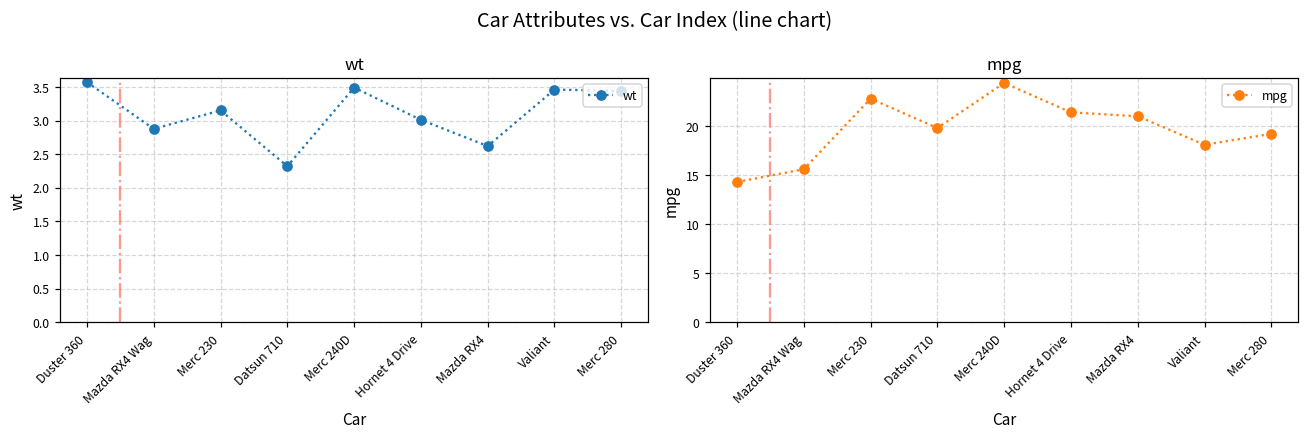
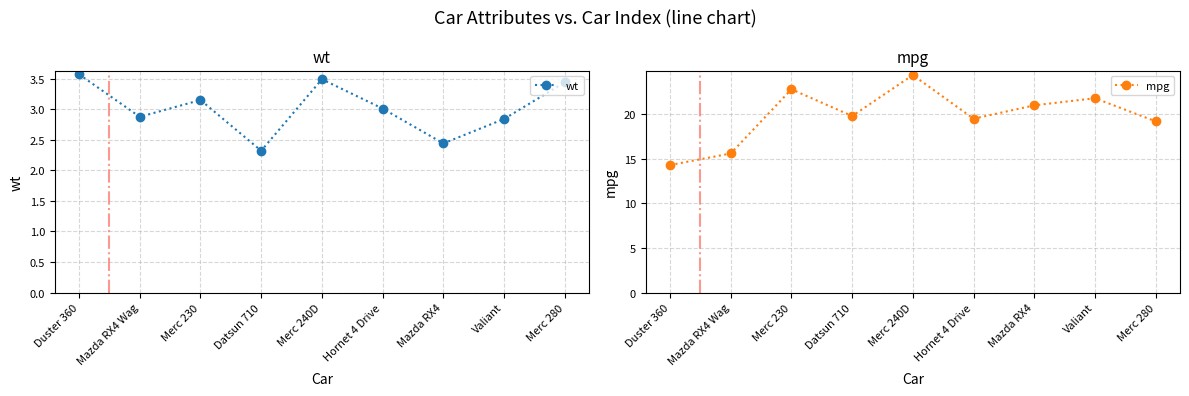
wt, Mazda RX4: 2.6 -> 2.4
wt, Valiant: 3.5 -> 2.8
mpg, Hornet 4 Drive: 21 -> 20
mpg, Valiant: 18 -> 22
